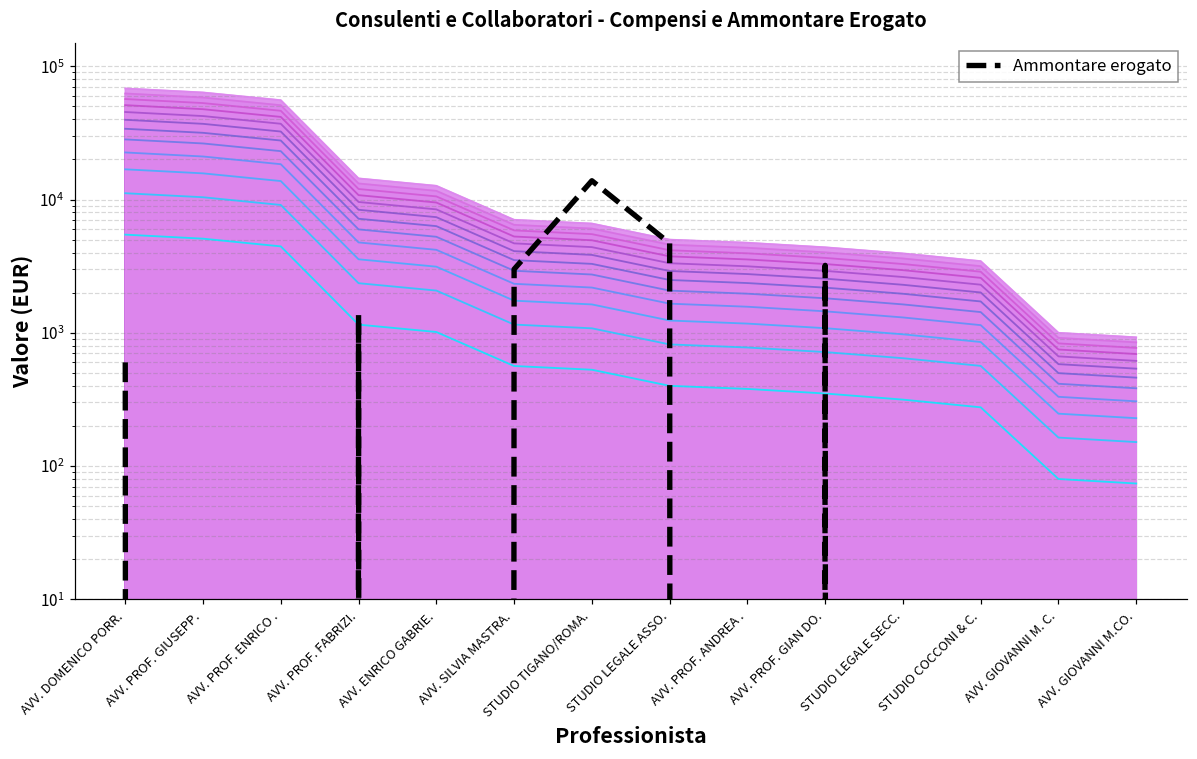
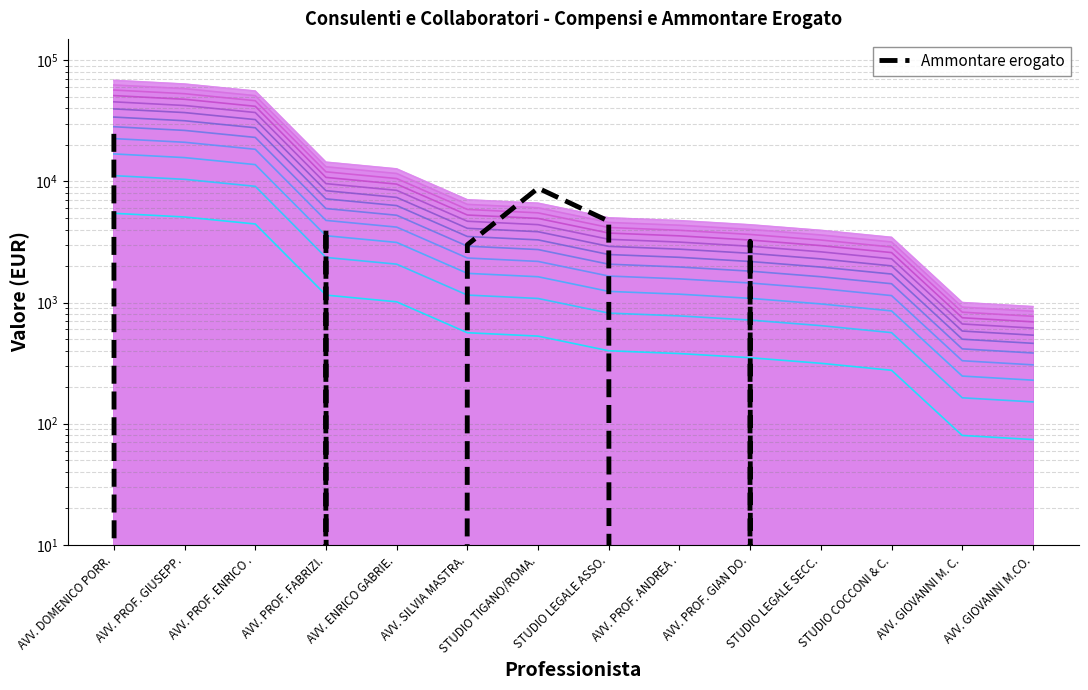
Ammontare erogato, AVV. DOMENICO PORR.: 600 -> 25000
Ammontare erogato, AVV. PROF. FABRIZI.: 1400 -> 4000
Ammontare erogato, STUDIO TIGANO/ROMA.: 14000 -> 9000
